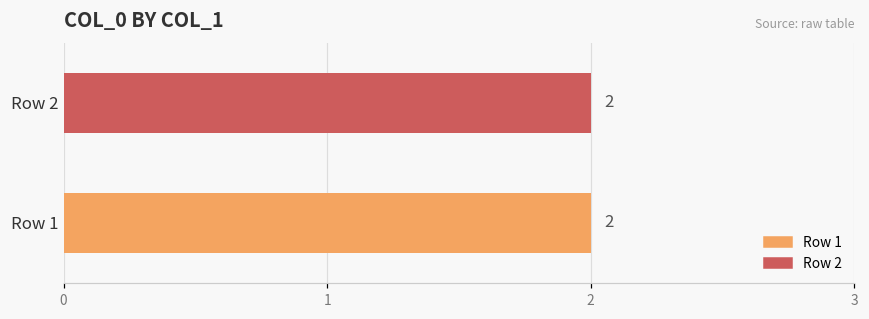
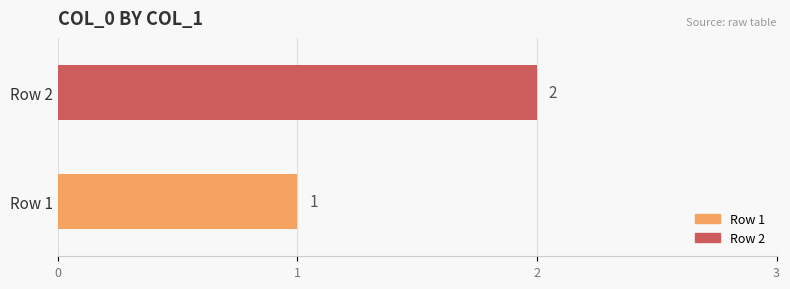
Row 1: 2 -> 1
